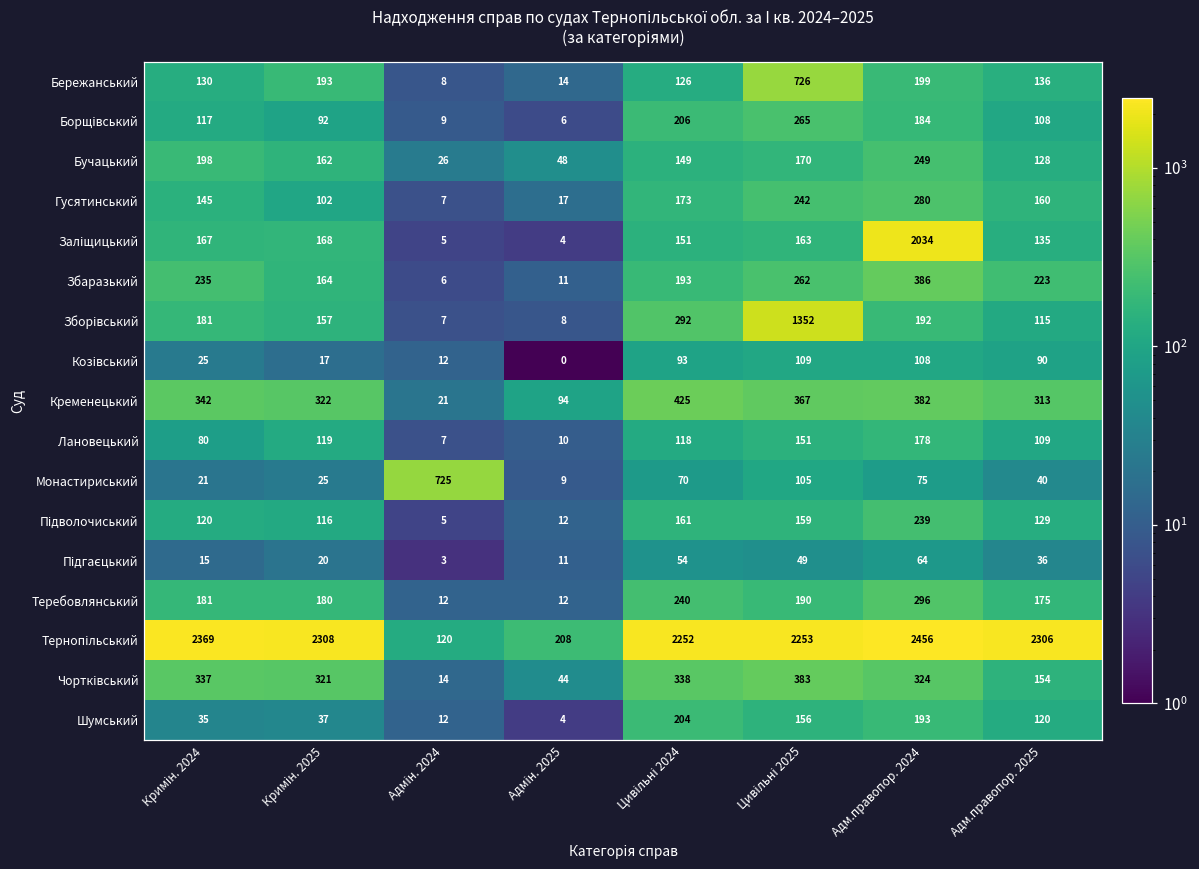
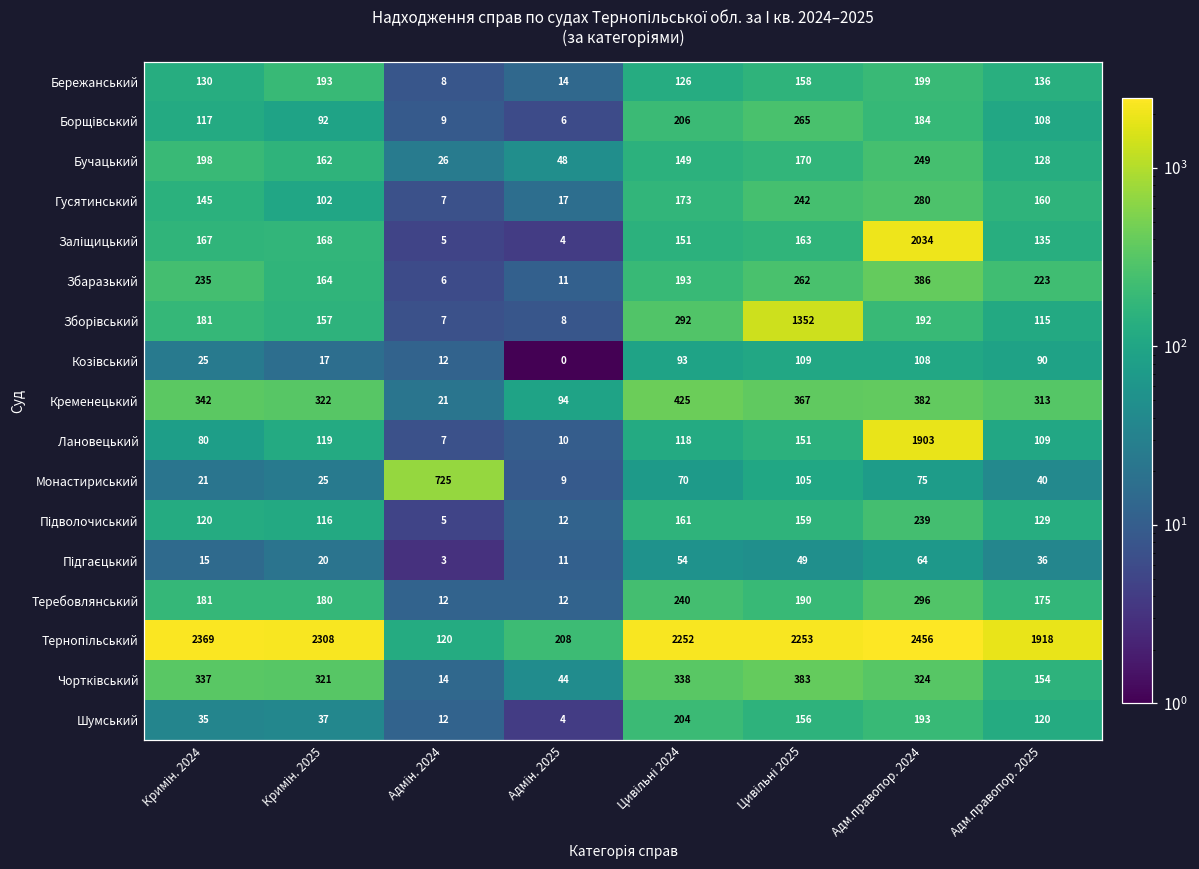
Бережанський, Цивільні 2025: 726 -> 158
Лановецький, Адм.правопор. 2024: 178 -> 1903
Тернопільський, Адм.правопор. 2025: 2306 -> 1918
